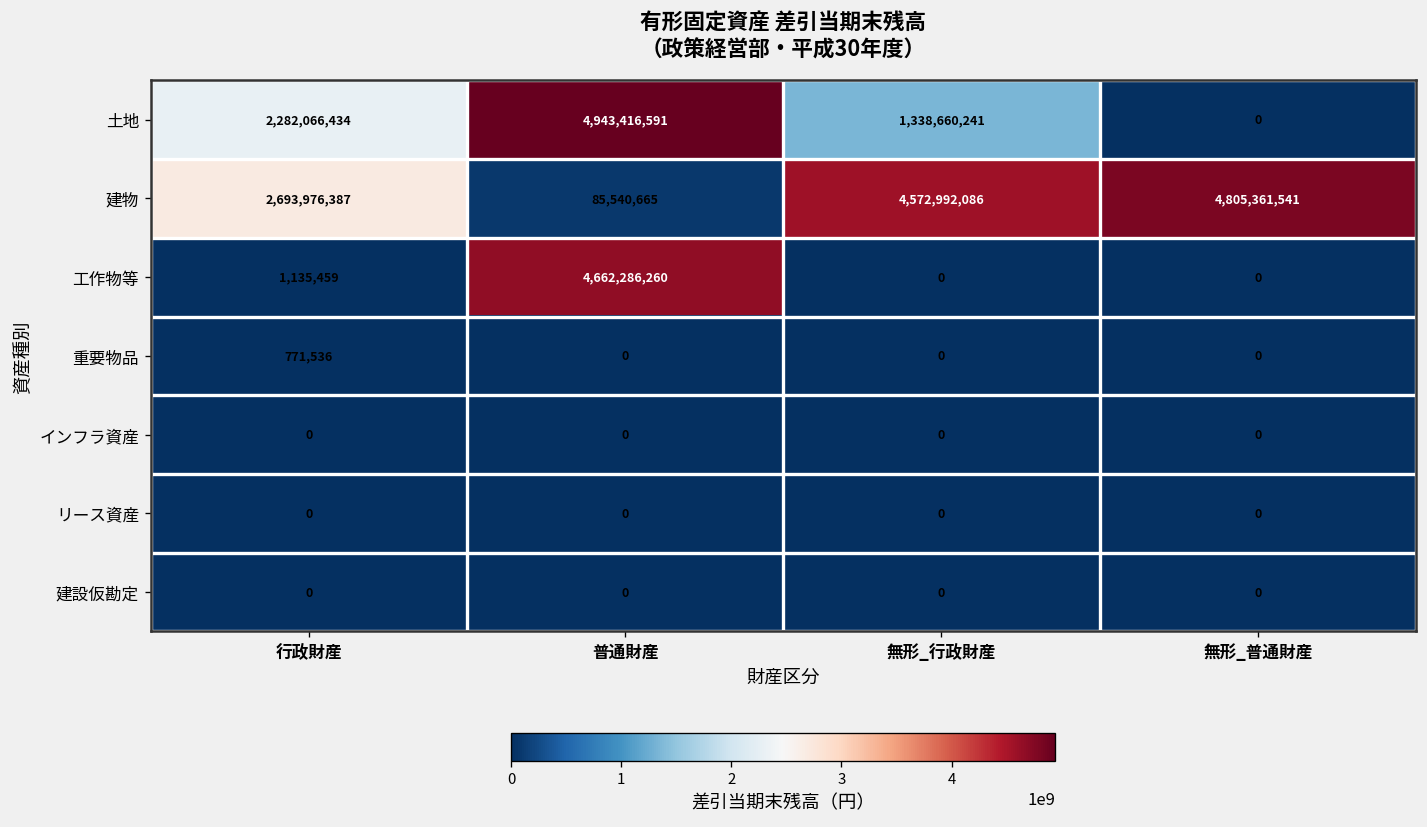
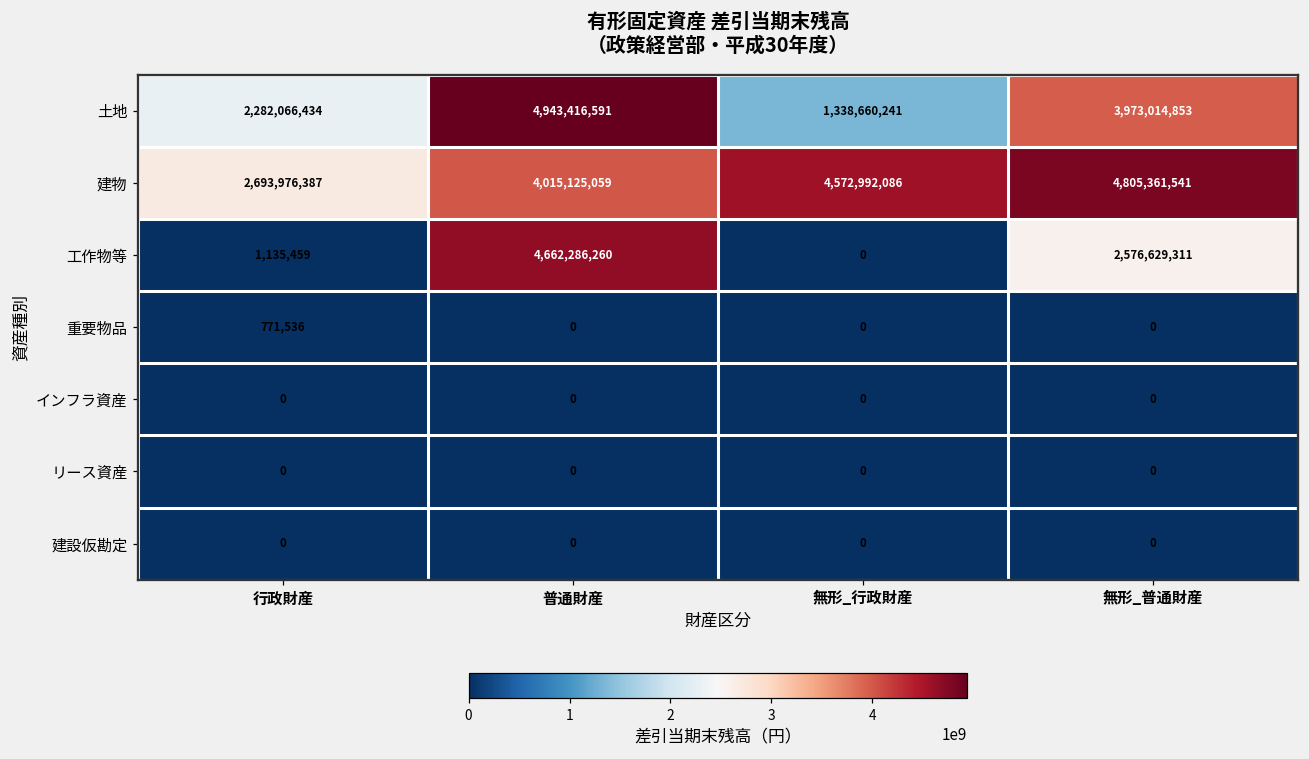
土地, 無形_普通財産: 0 -> 3,973,014,853
建物, 普通財産: 85,540,665 -> 4,015,125,059
工作物等, 無形_普通財産: 0 -> 2,576,629,311
